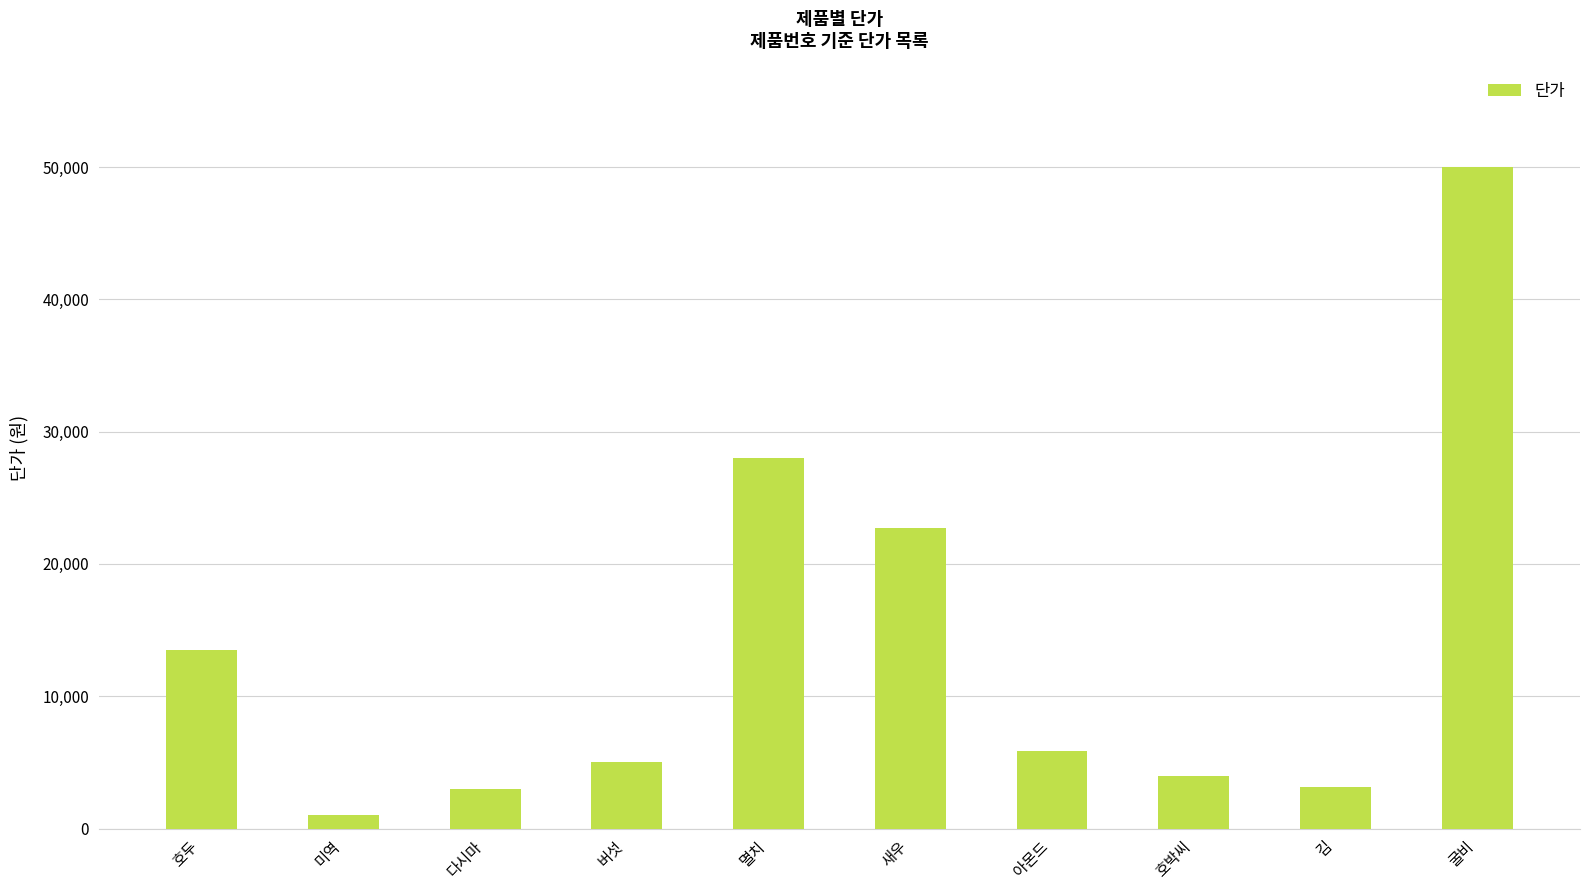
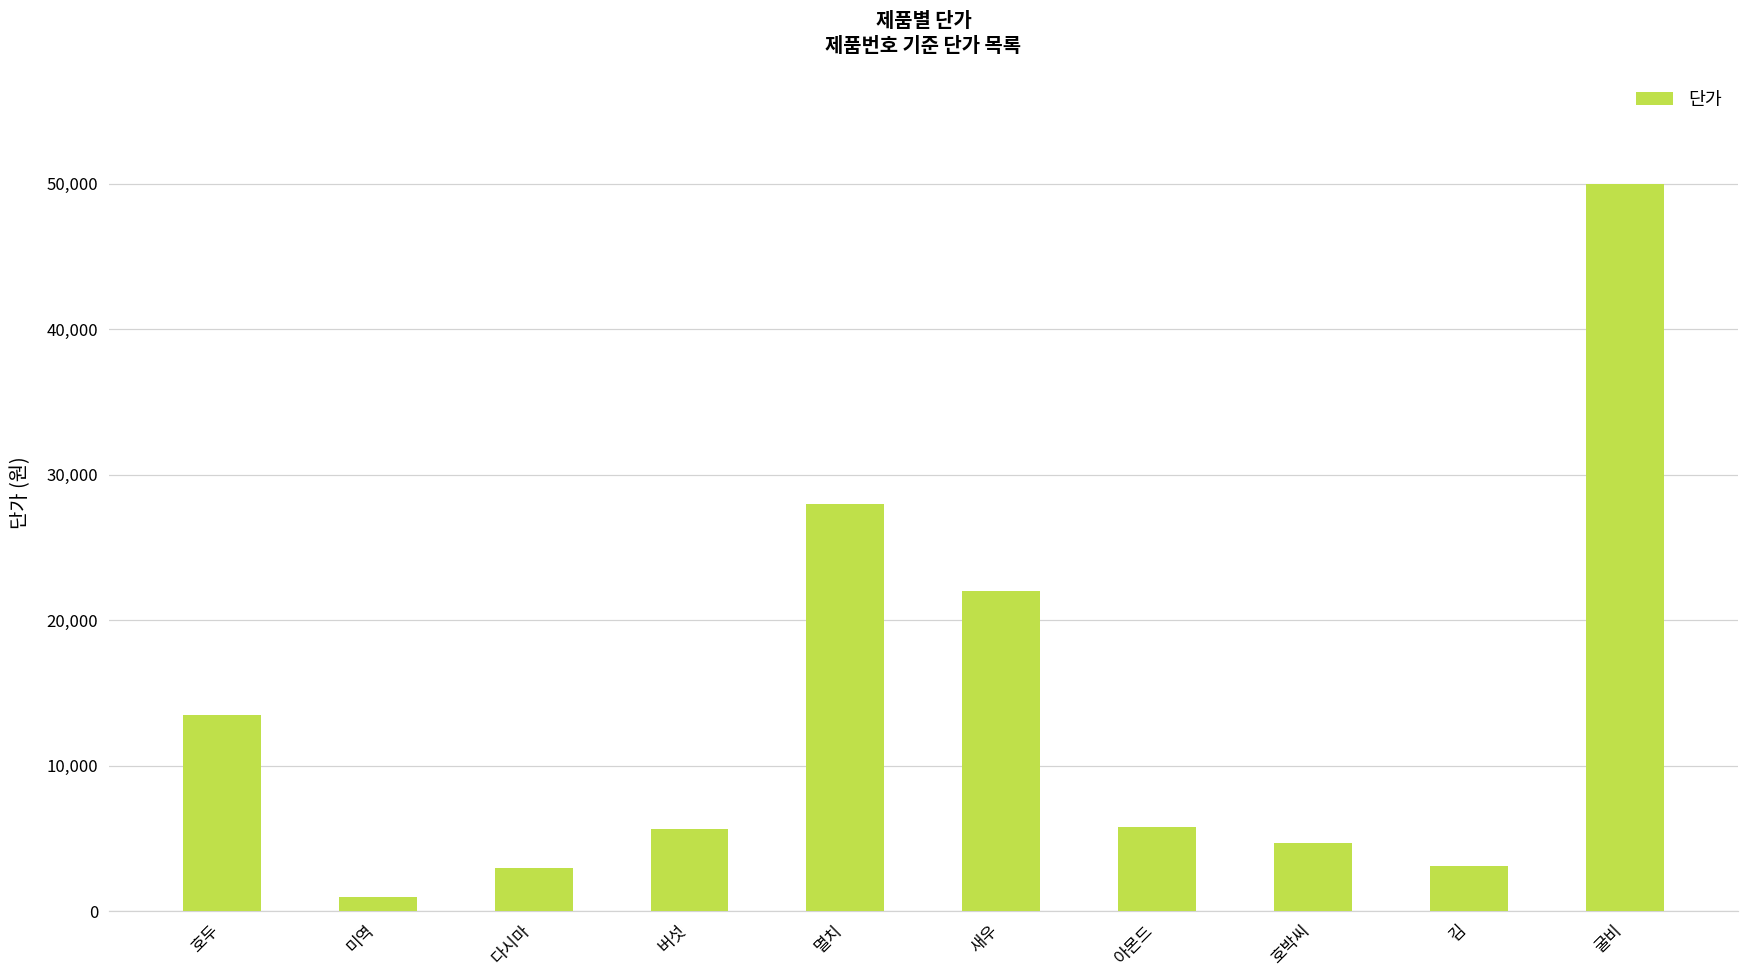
버섯: 5,000 -> 5,700
새우: 22,700 -> 22,000
호박씨: 4,000 -> 4,700
